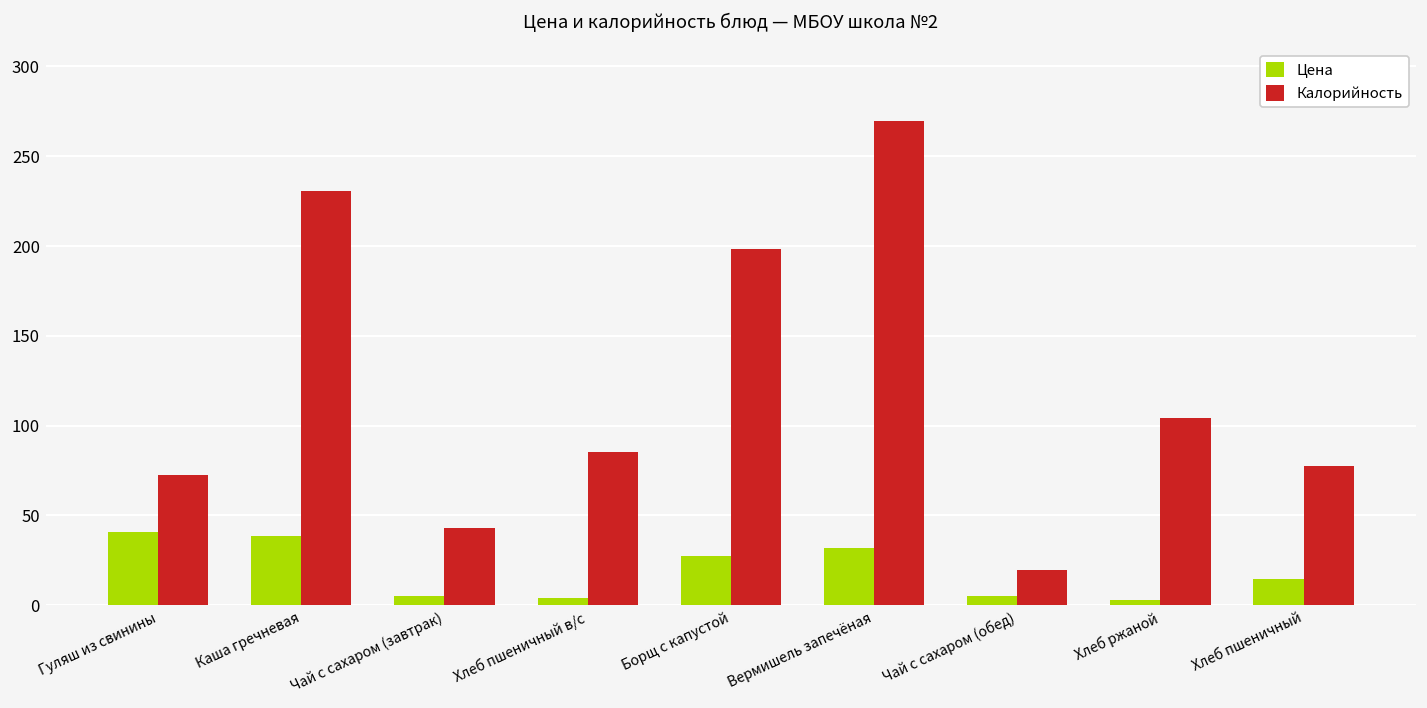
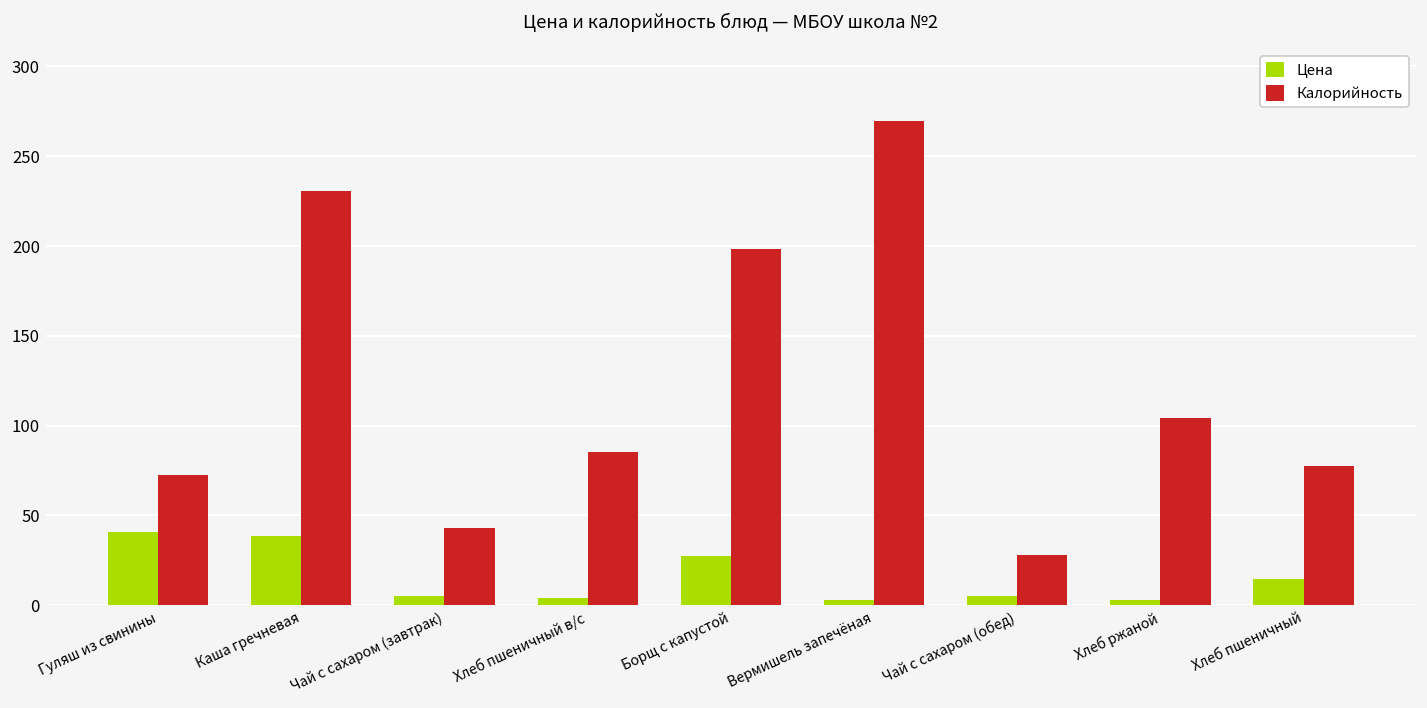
Цена, Вермишель запечёная: 32 -> 3
Калорийность, Чай с сахаром (обед): 20 -> 28
